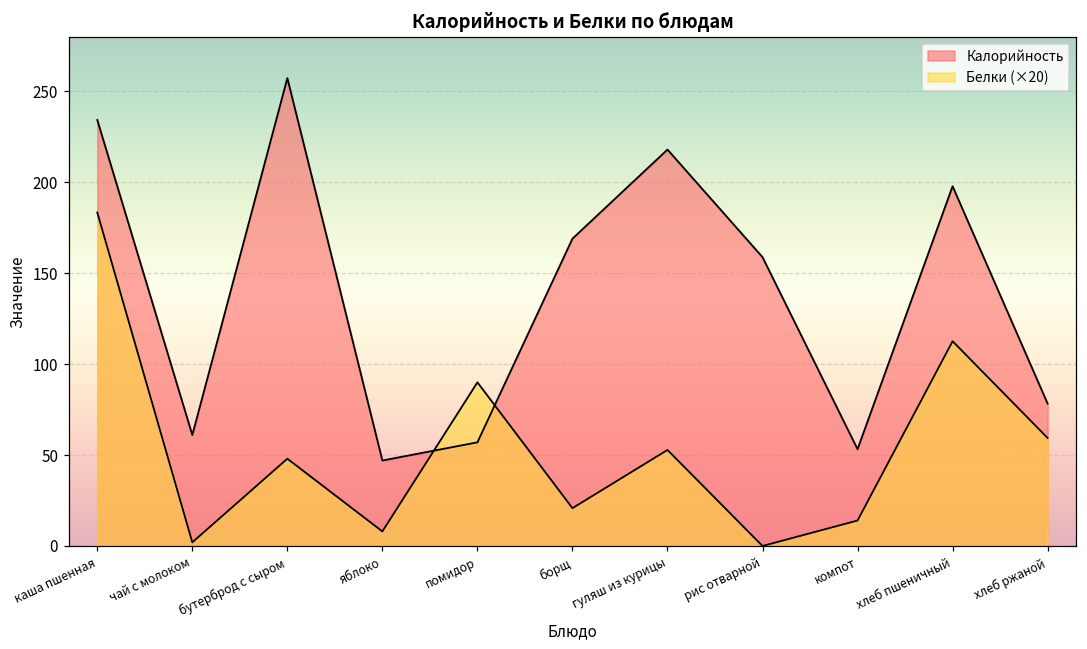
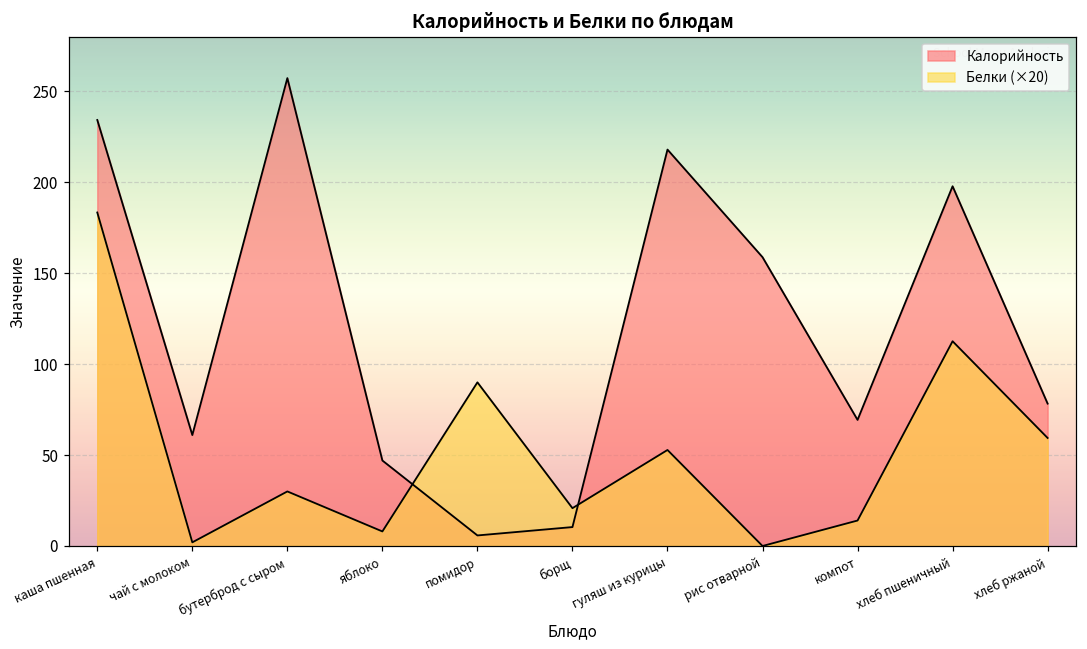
Белки (×20), бутерброд с сыром: 48 -> 30
Калорийность, помидор: 57 -> 6
Калорийность, борщ: 169 -> 10
Калорийность, компот: 53 -> 69
